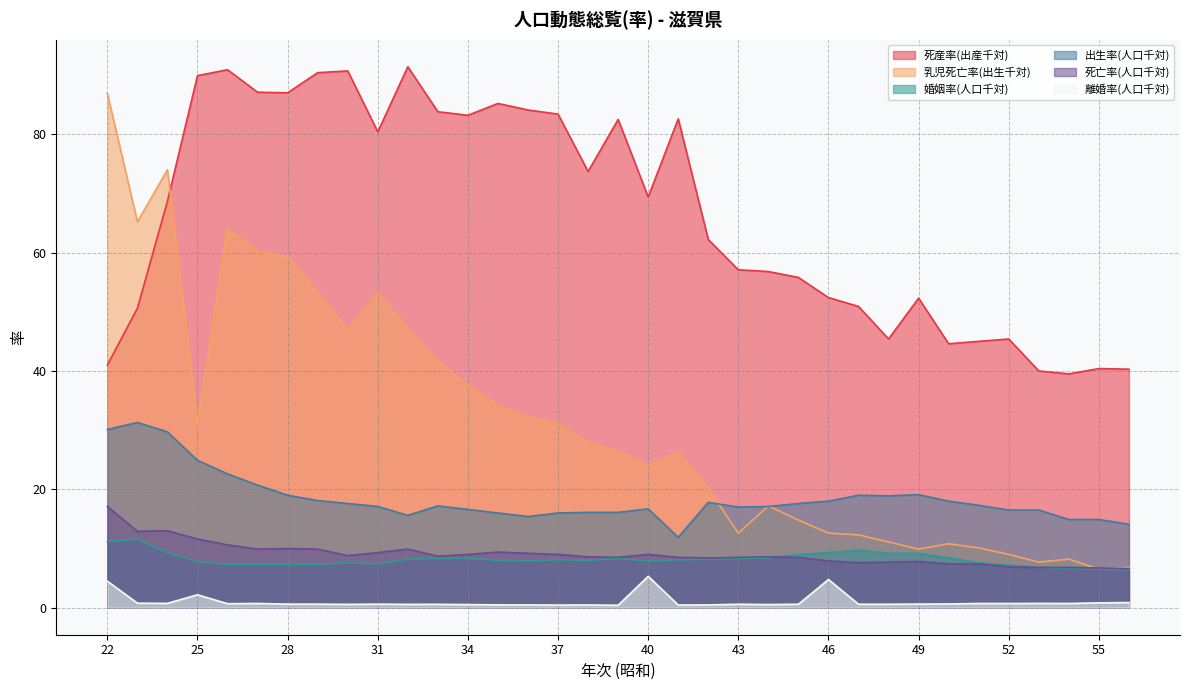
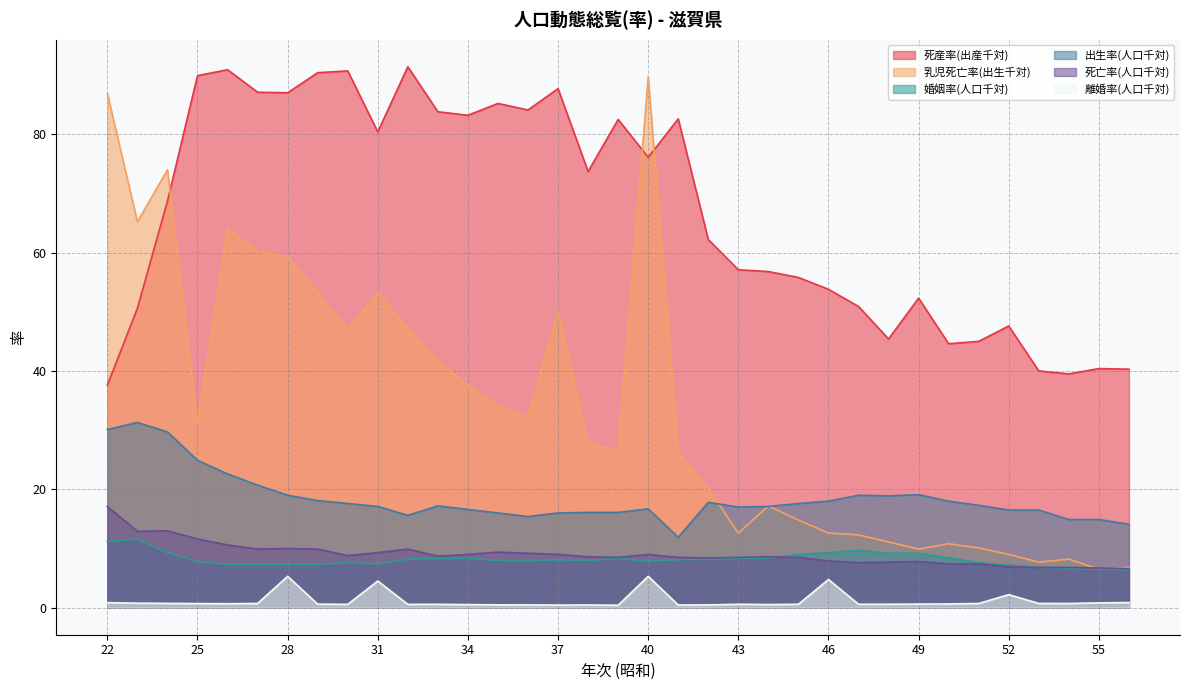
死産率(出産千対), 22: 41 -> 38
離婚率(人口千対), 22: 4 -> 1
離婚率(人口千対), 25: 2 -> 1
離婚率(人口千対), 28: 1 -> 5
離婚率(人口千対), 31: 1 -> 5
死産率(出産千対), 37: 83 -> 88
乳児死亡率(出生千対), 37: 31 -> 50
死産率(出産千対), 40: 69 -> 76
乳児死亡率(出生千対), 40: 24 -> 90
死産率(出産千対), 46: 52 -> 54
死産率(出産千対), 52: 45 -> 48
離婚率(人口千対), 52: 1 -> 2
